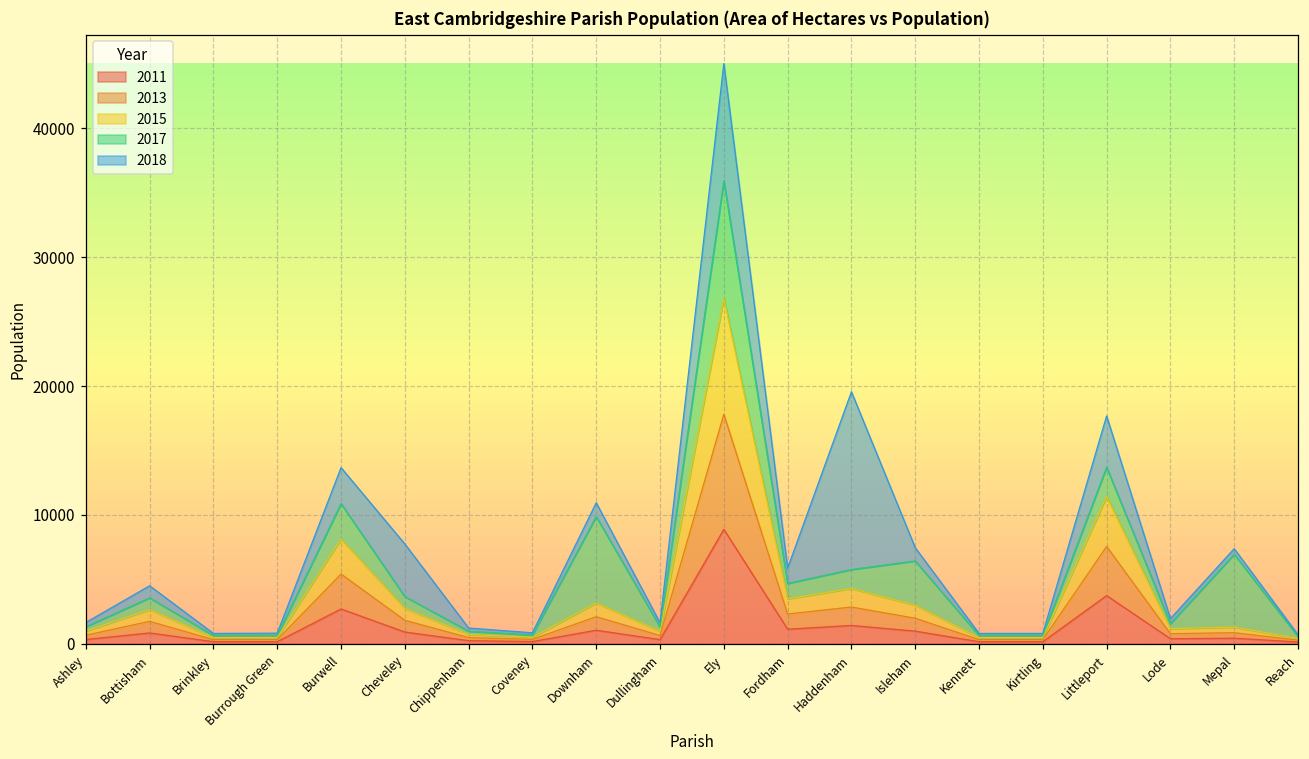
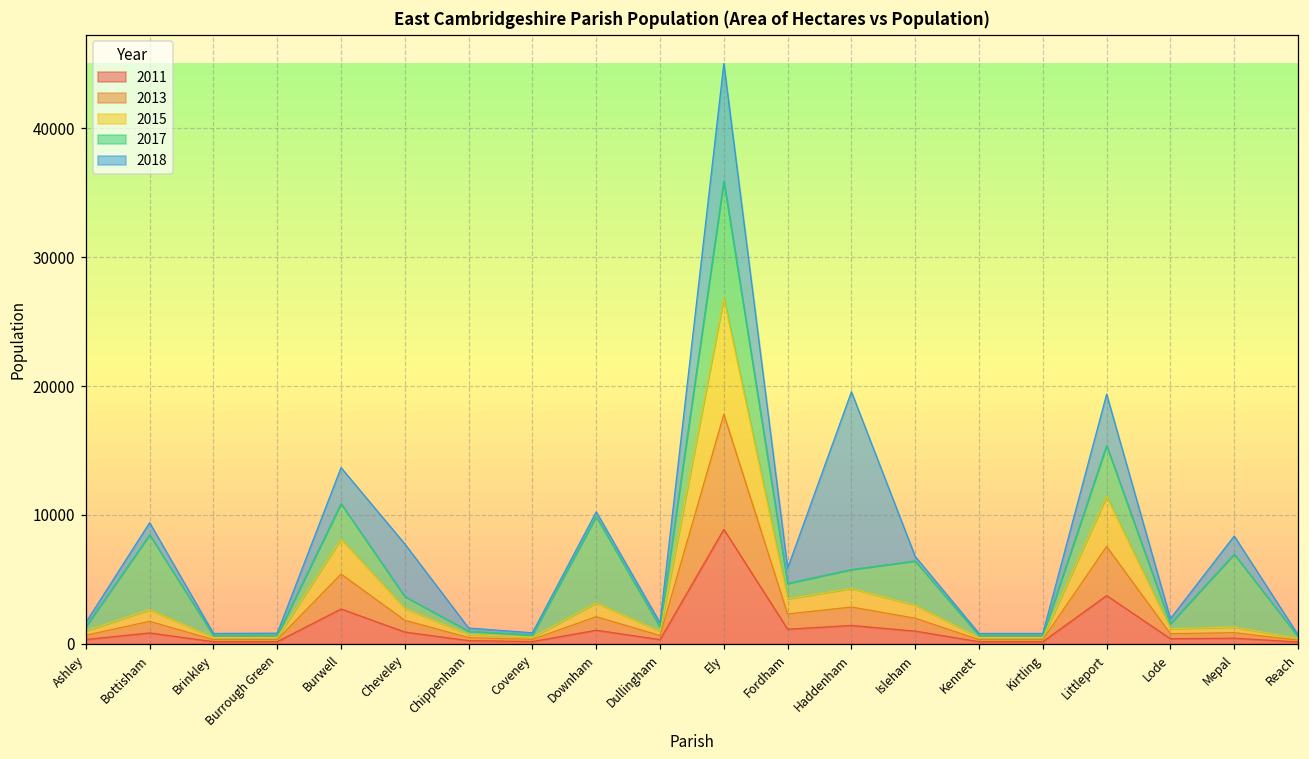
2017, Bottisham: 900 -> 5800
2018, Downham: 1100 -> 400
2018, Isleham: 1000 -> 300
2017, Littleport: 2300 -> 4000
2018, Mepal: 400 -> 1400
